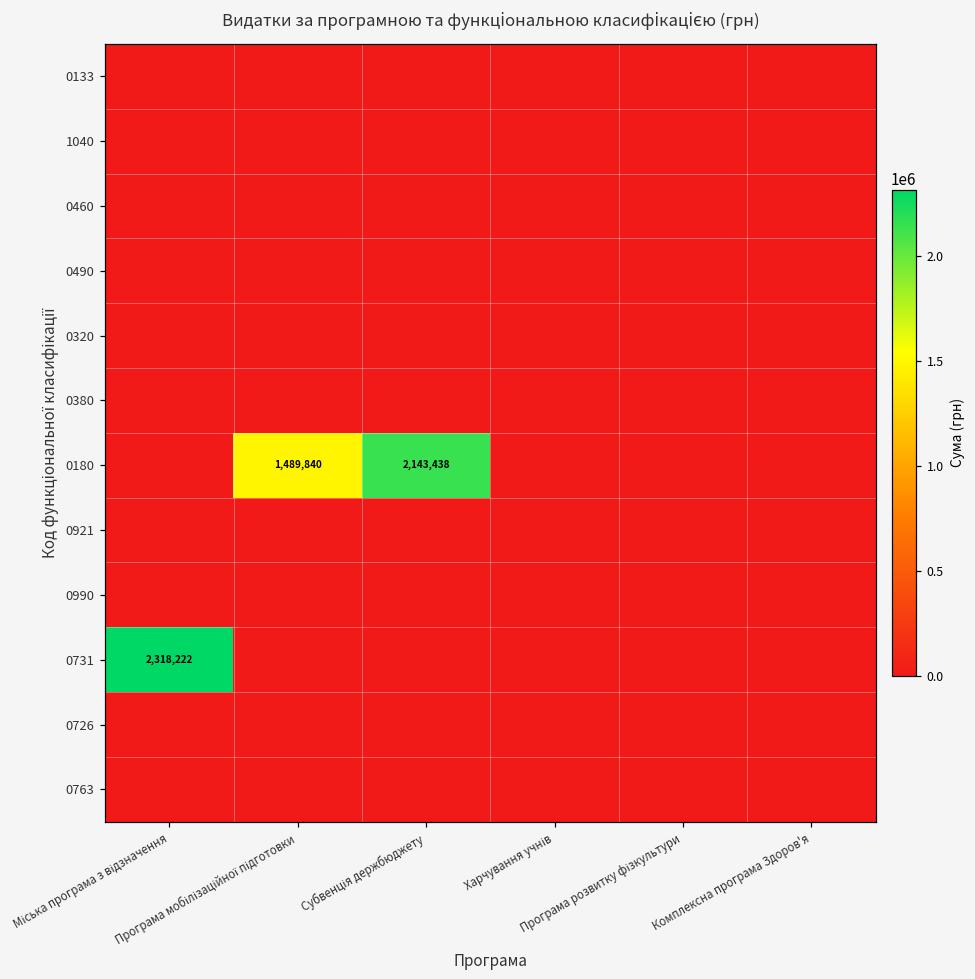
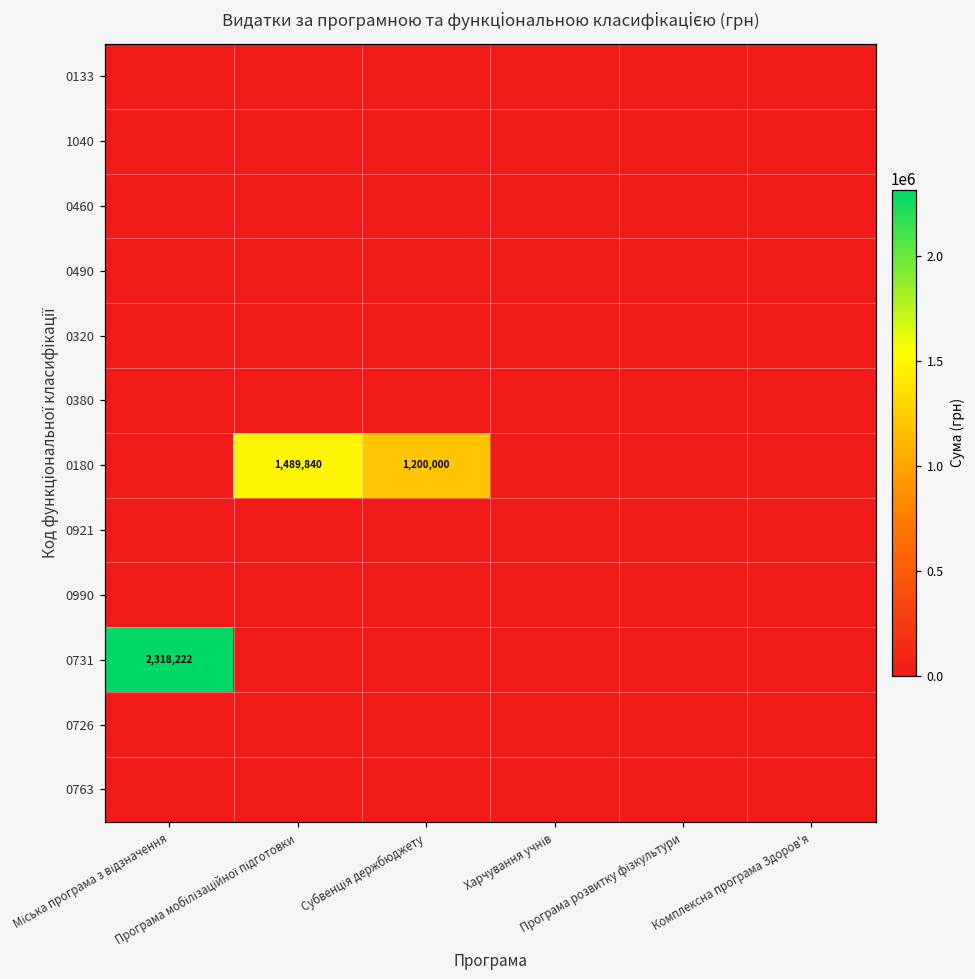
0180, Субвенція держбюджету: 2,143,438 -> 1,200,000
